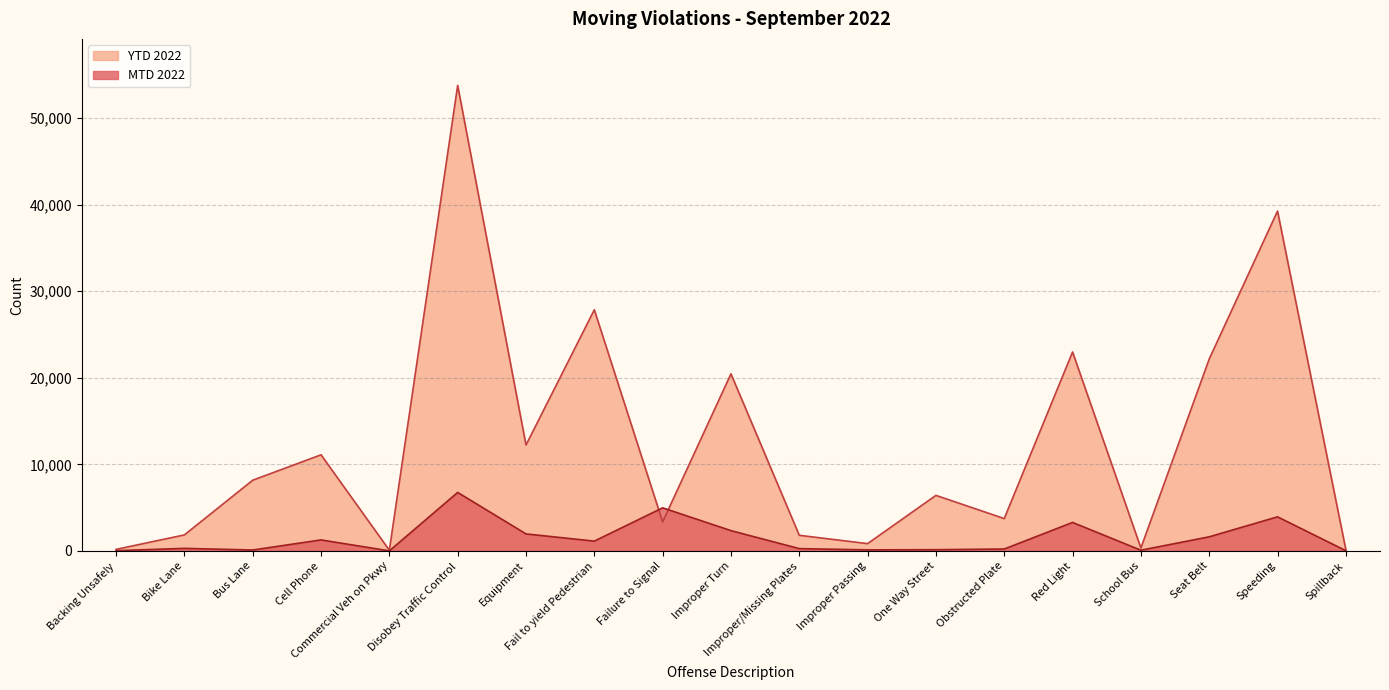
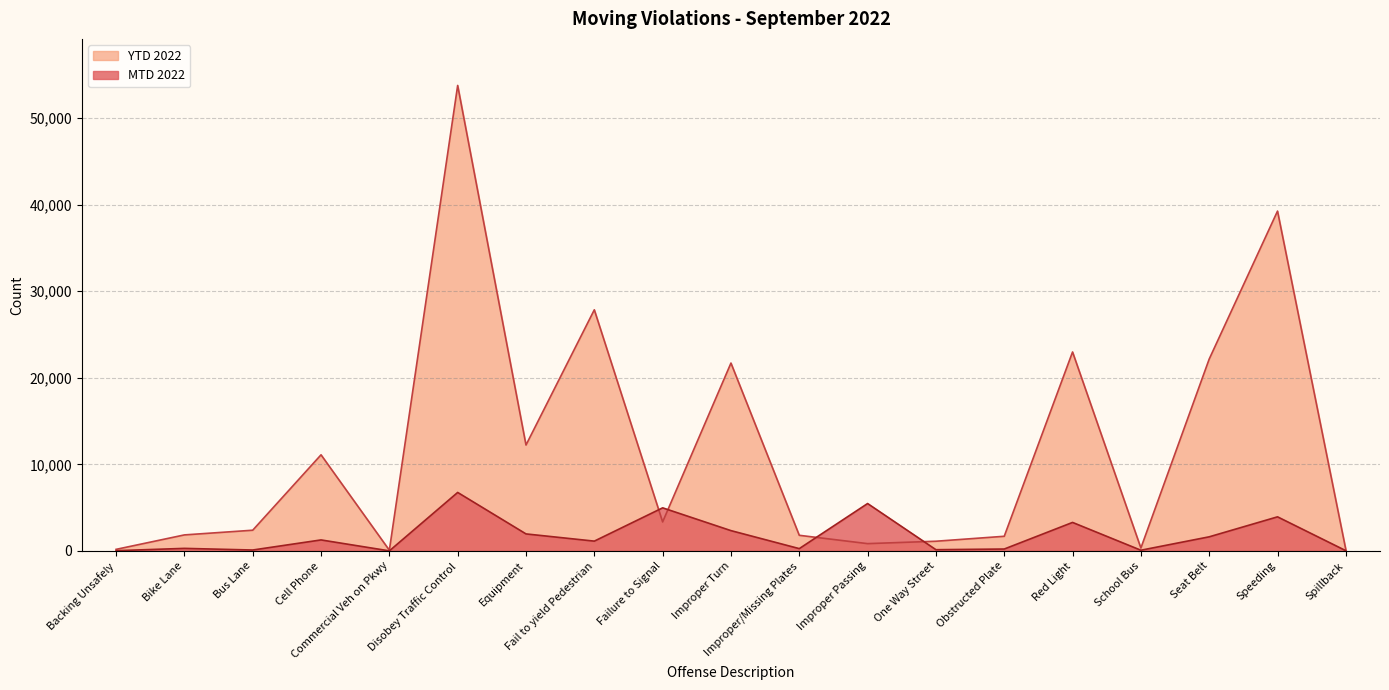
YTD 2022, Bus Lane: 8,000 -> 2,000
YTD 2022, Improper Turn: 20,000 -> 22,000
MTD 2022, Improper Passing: 0 -> 5,000
YTD 2022, One Way Street: 6,000 -> 1,000
YTD 2022, Obstructed Plate: 4,000 -> 2,000
